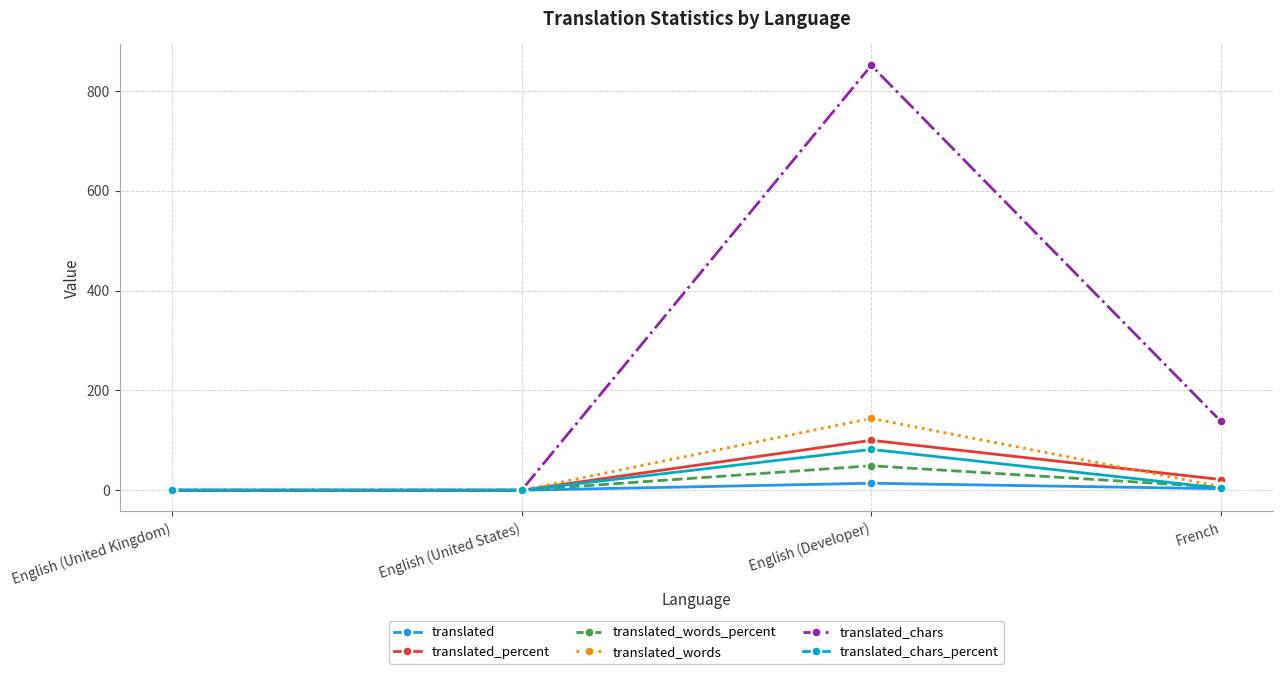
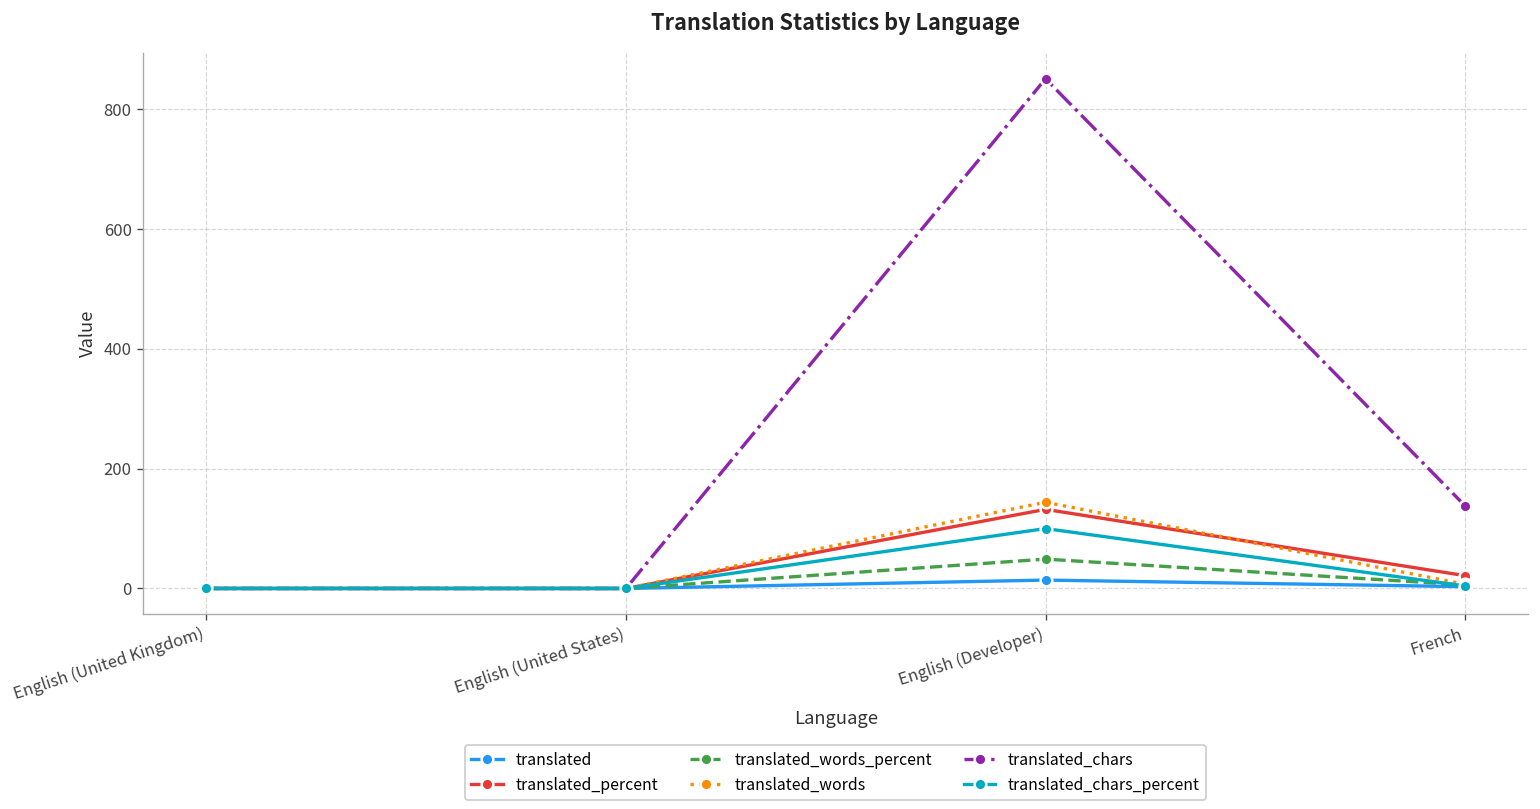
translated_percent, English (Developer): 100 -> 130
translated_chars_percent, English (Developer): 80 -> 100
